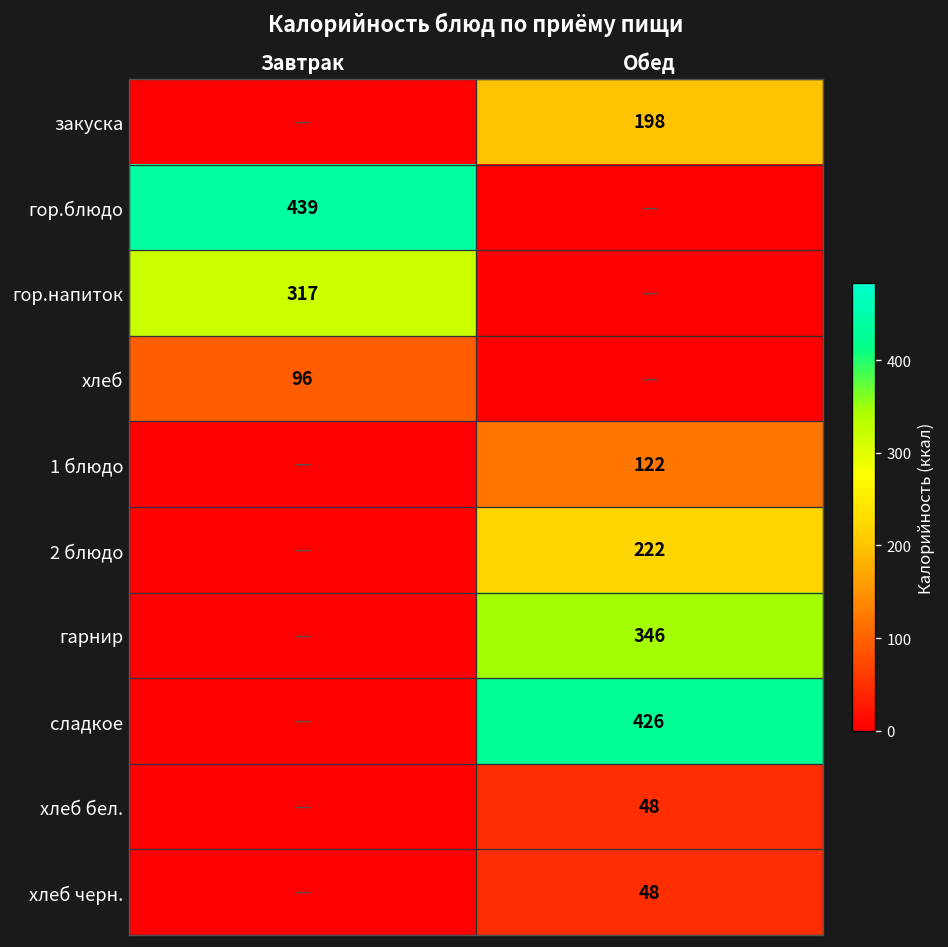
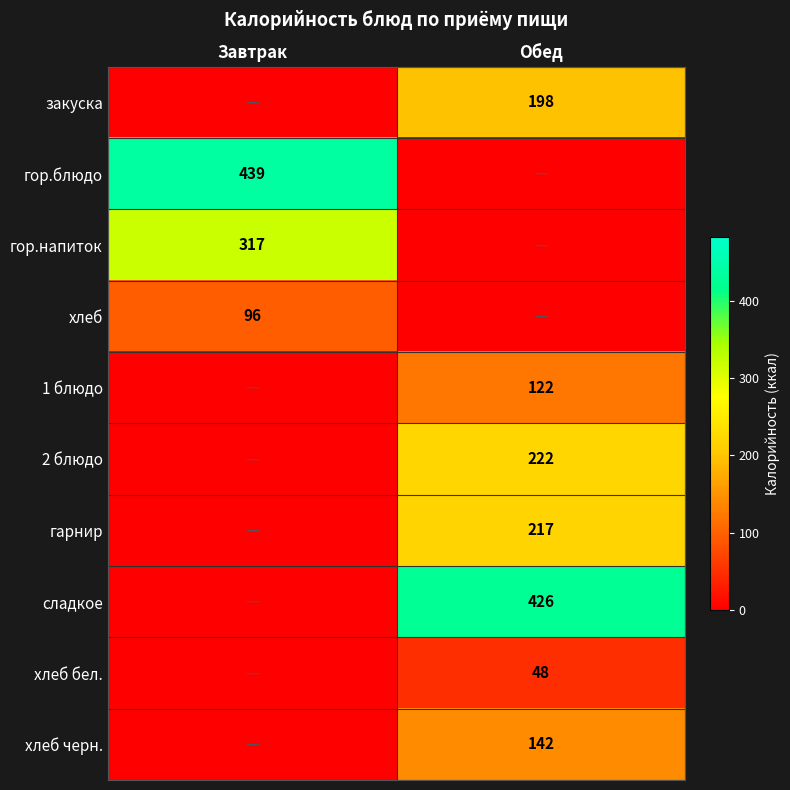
гарнир, Обед: 346 -> 217
хлеб черн., Обед: 48 -> 142
